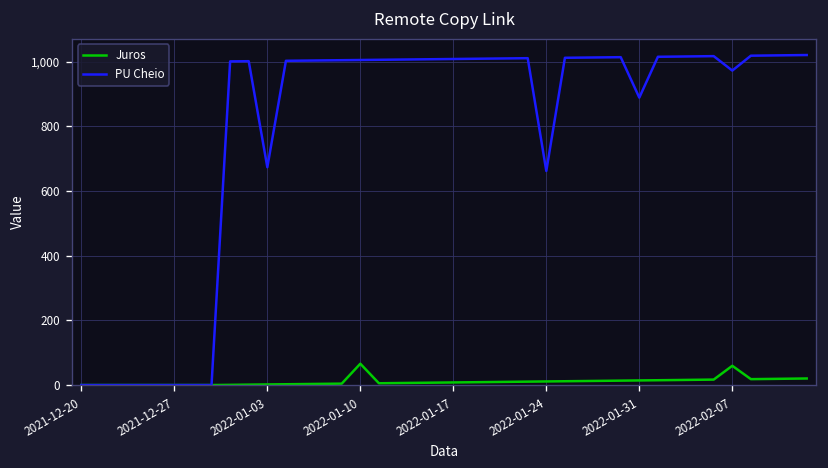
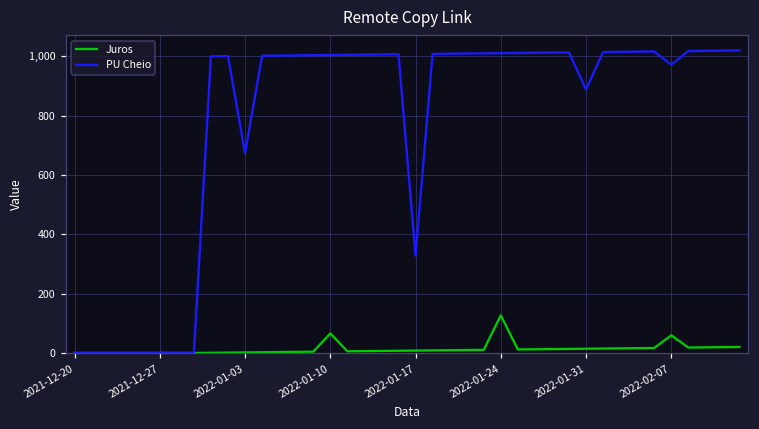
PU Cheio, 2022-01-17: 1,010 -> 330
Juros, 2022-01-24: 10 -> 130
PU Cheio, 2022-01-24: 660 -> 1,010
